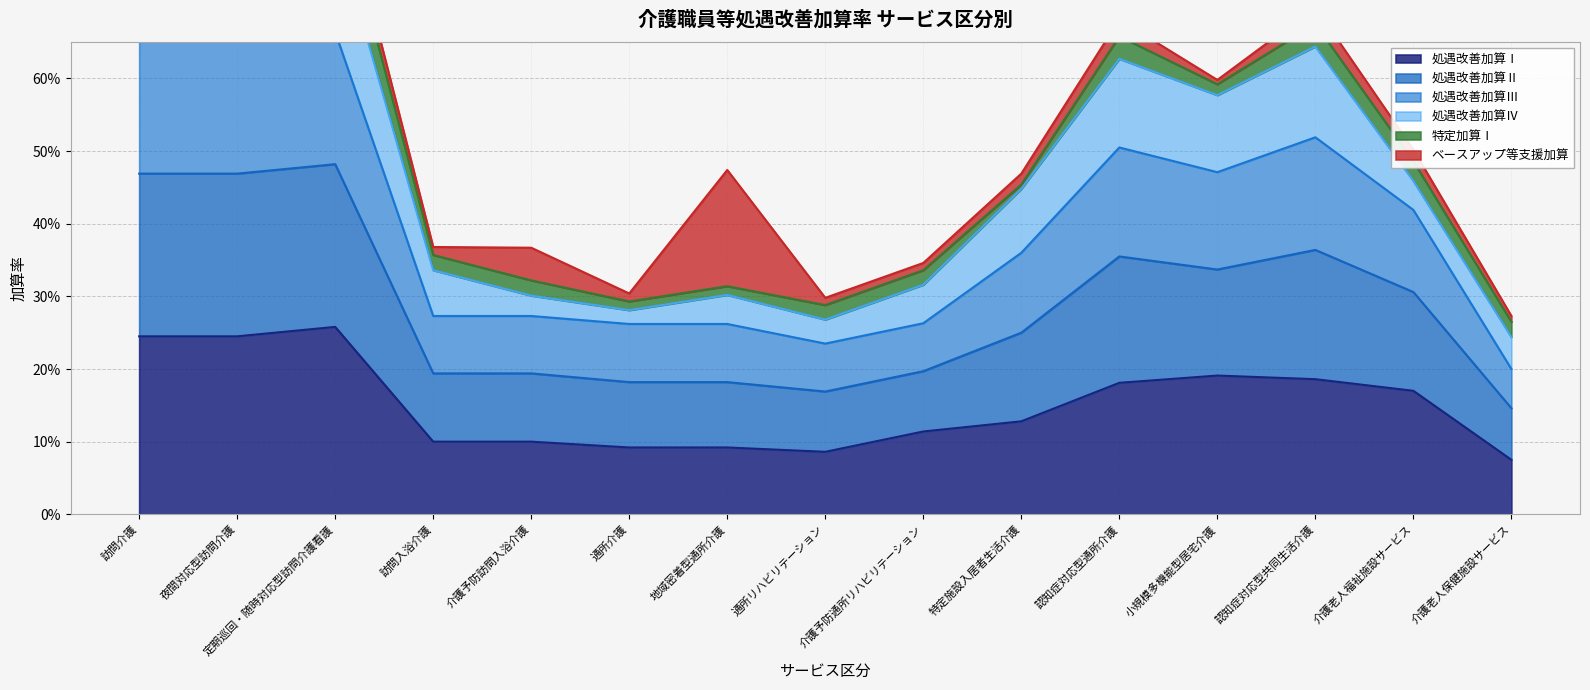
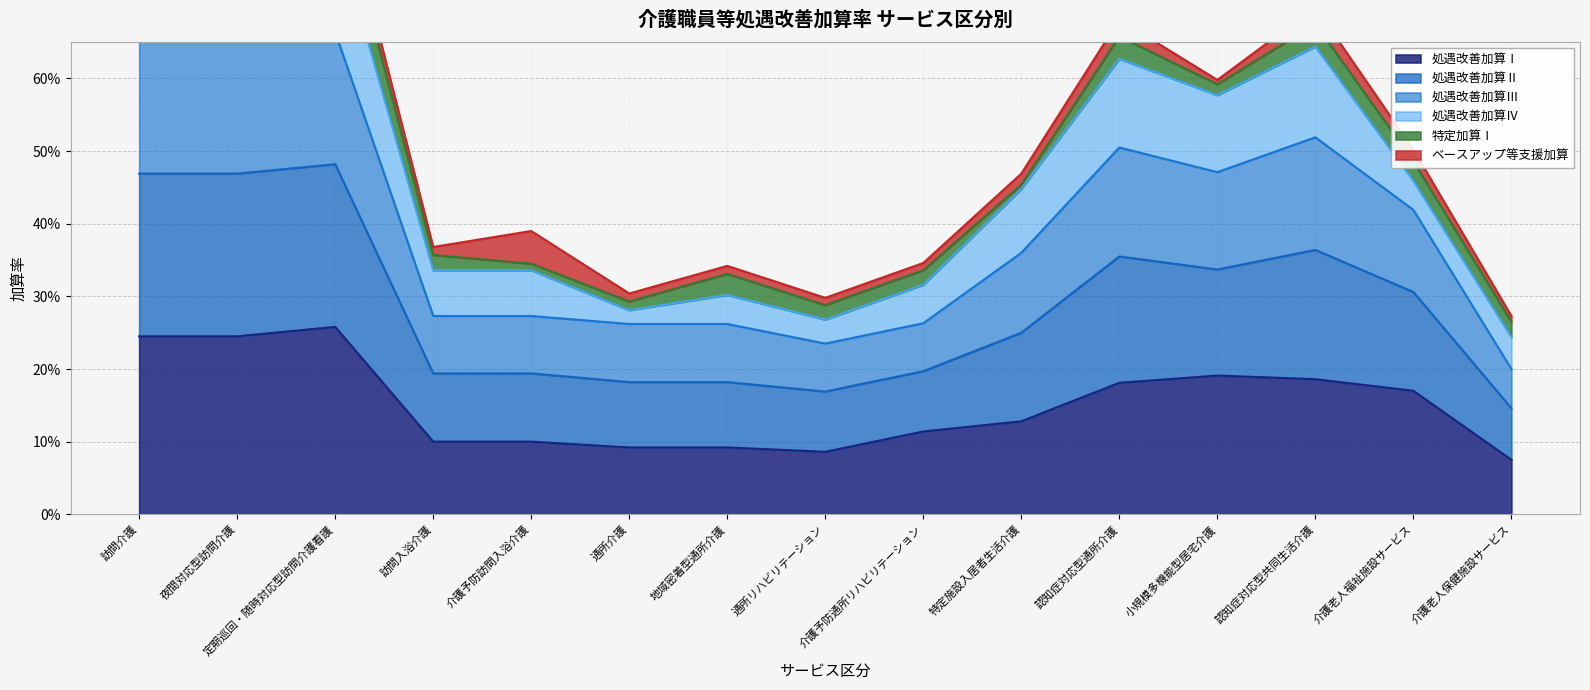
処遇改善加算Ⅳ, 介護予防訪問入浴介護: 3% -> 6%
特定加算Ⅰ, 介護予防訪問入浴介護: 2% -> 1%
特定加算Ⅰ, 地域密着型通所介護: 1% -> 3%
ベースアップ等支援加算, 地域密着型通所介護: 16% -> 1%
